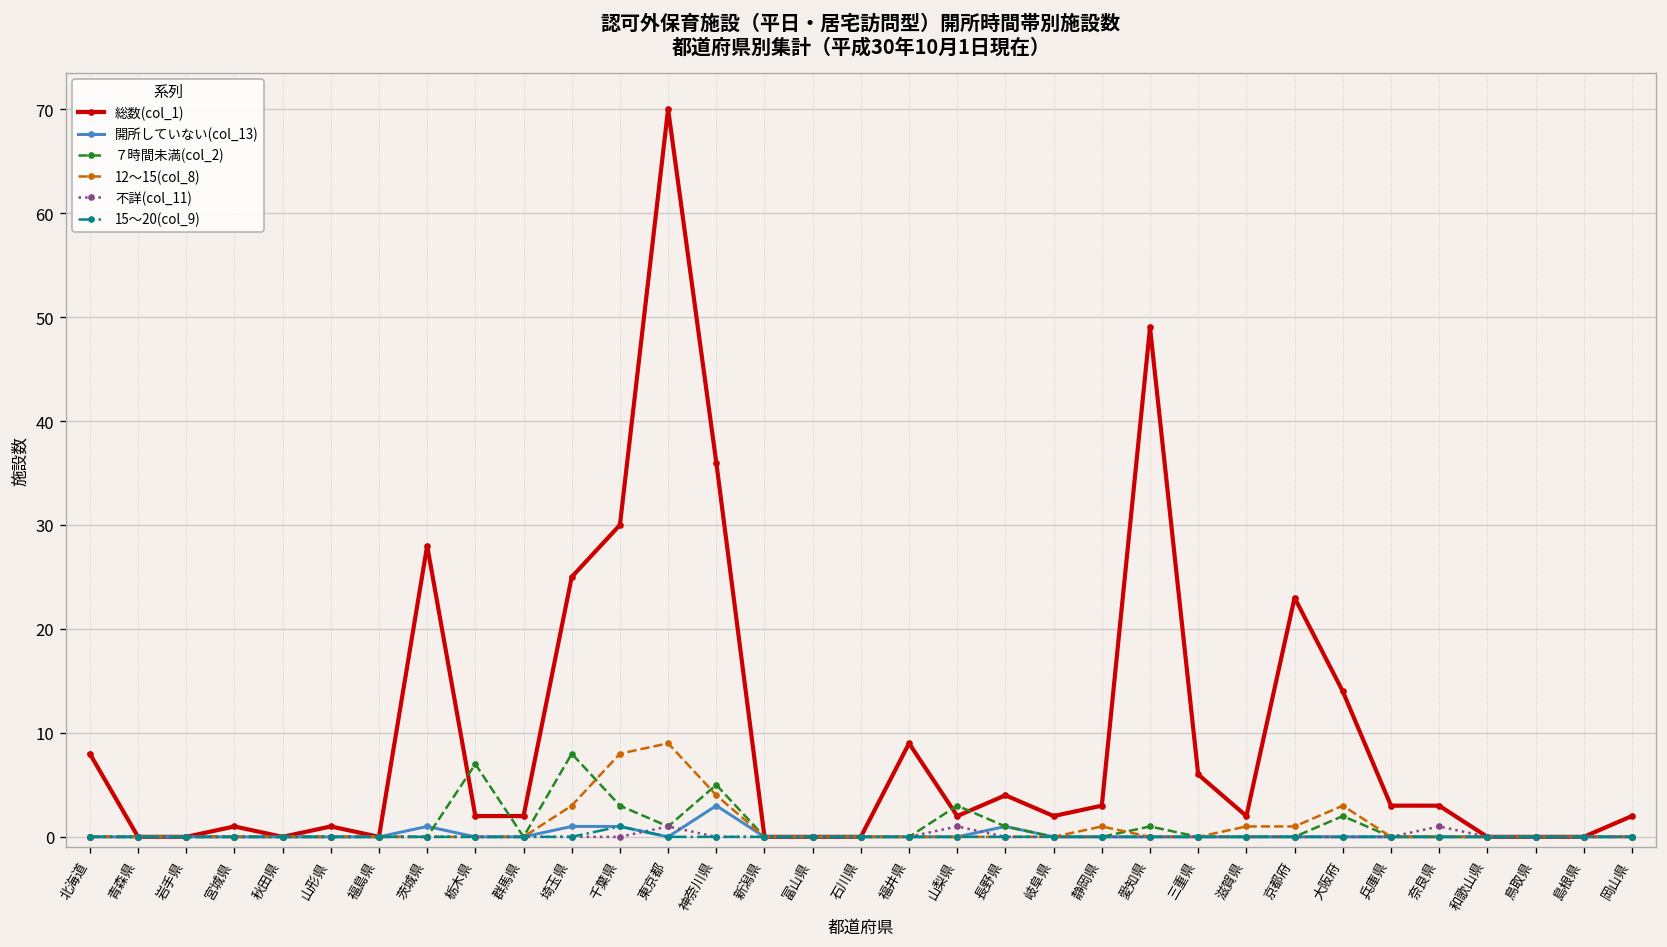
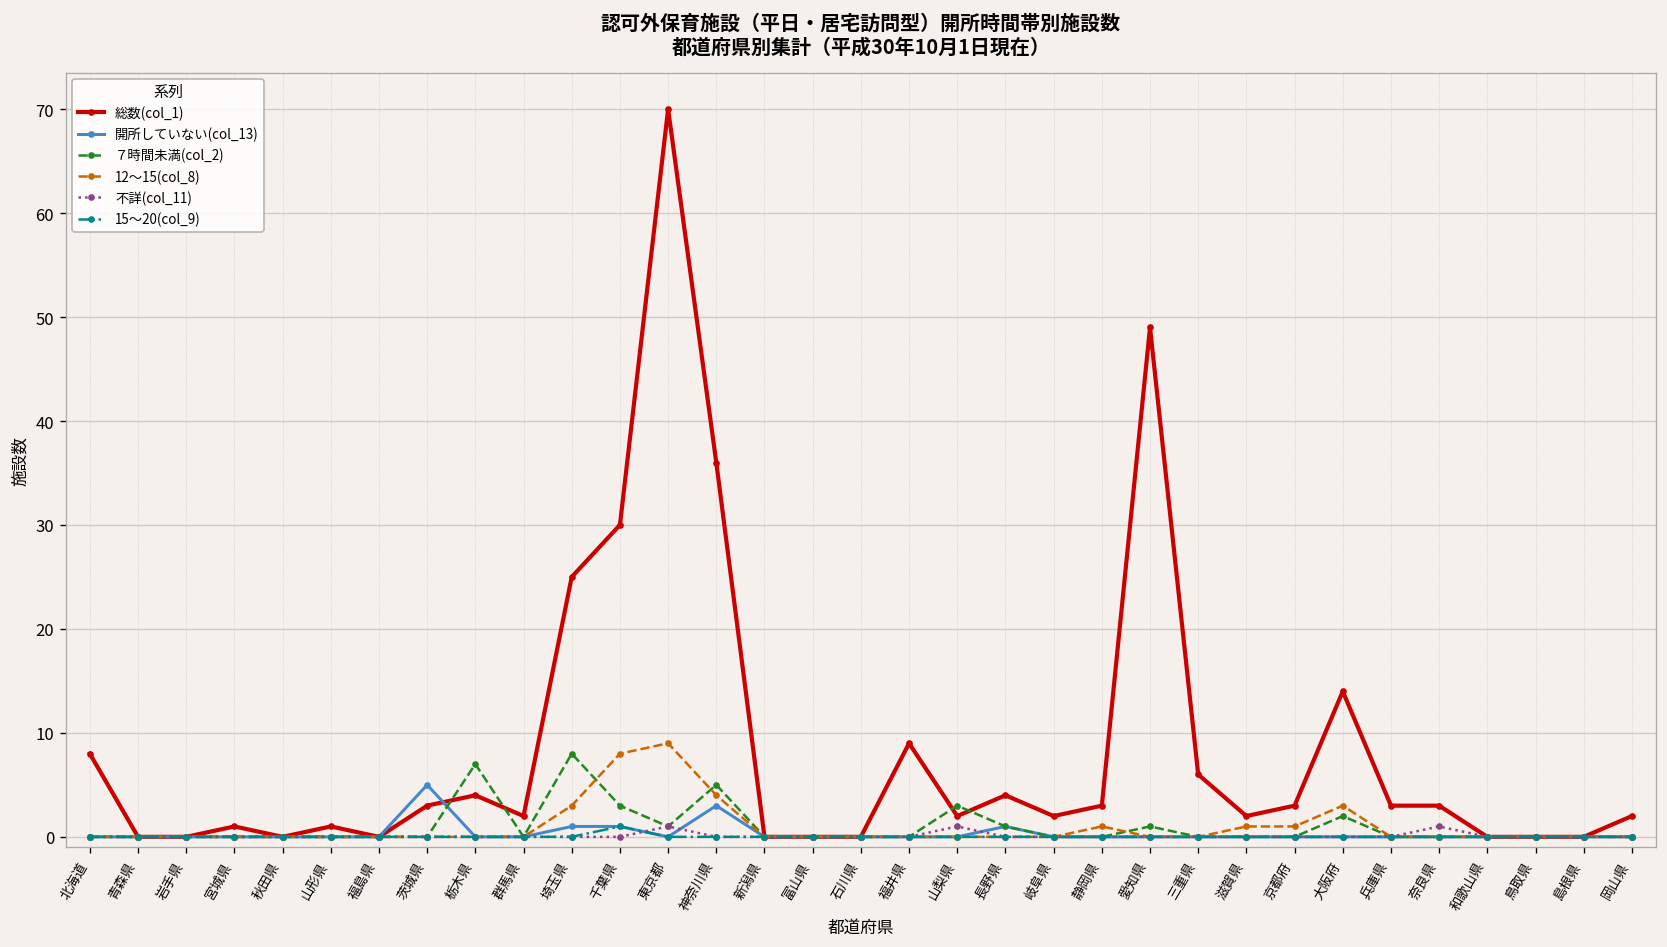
総数(col_1), 茨城県: 28 -> 3
開所していない(col_13), 茨城県: 1 -> 5
総数(col_1), 栃木県: 2 -> 4
総数(col_1), 京都府: 23 -> 3
